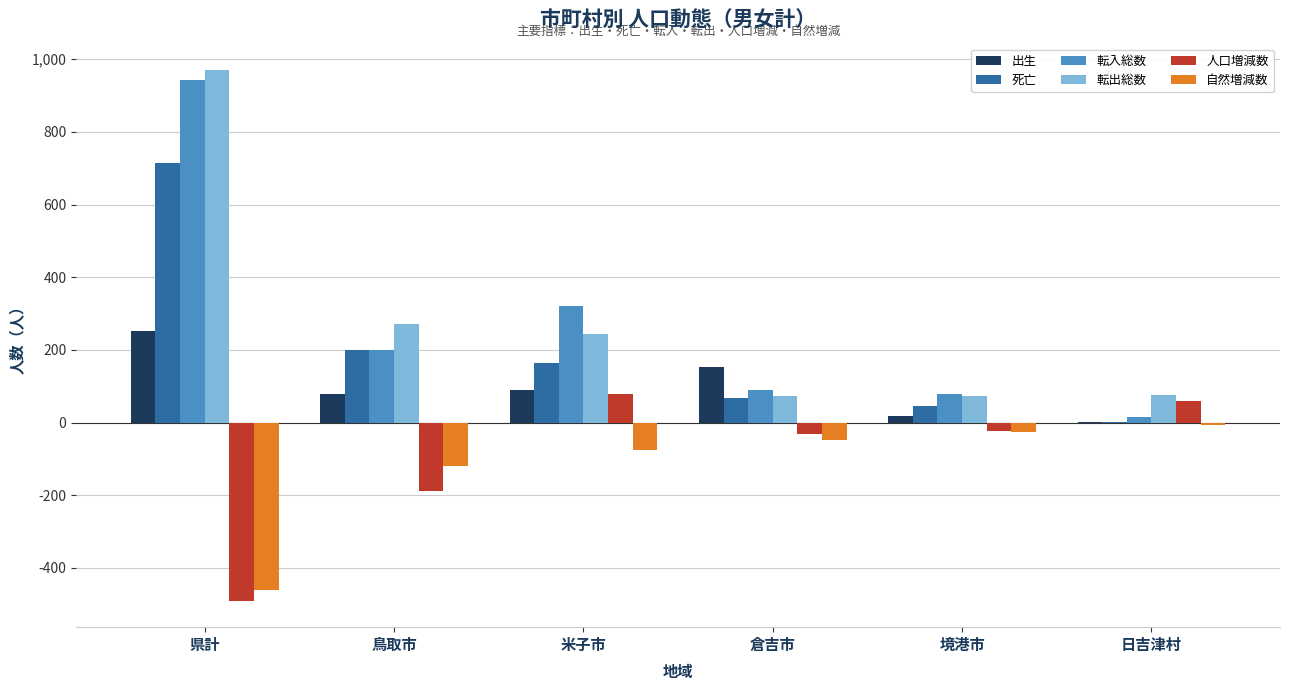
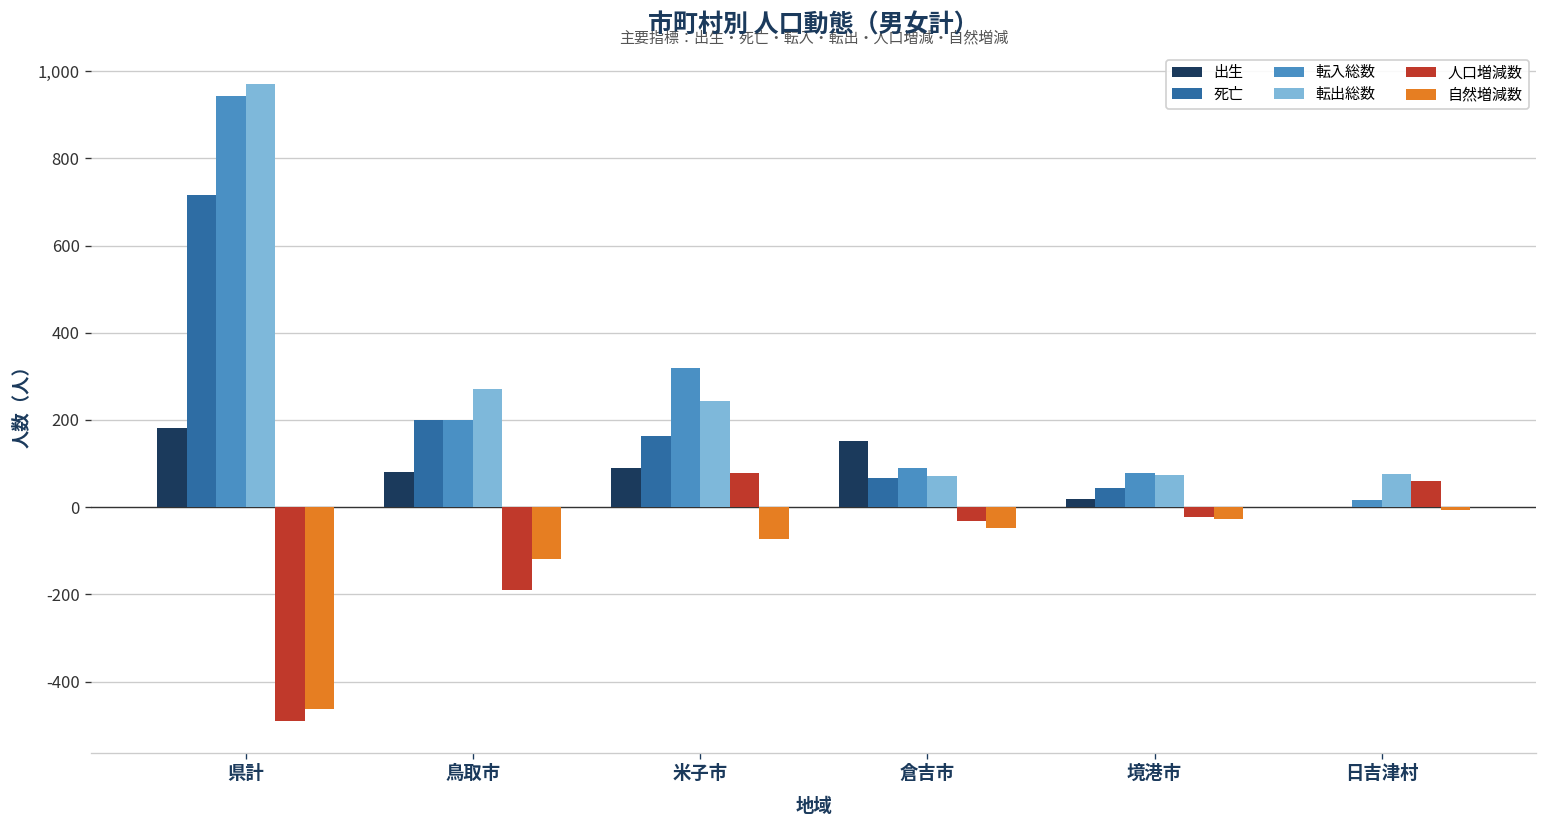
出生, 県計: 250 -> 180
